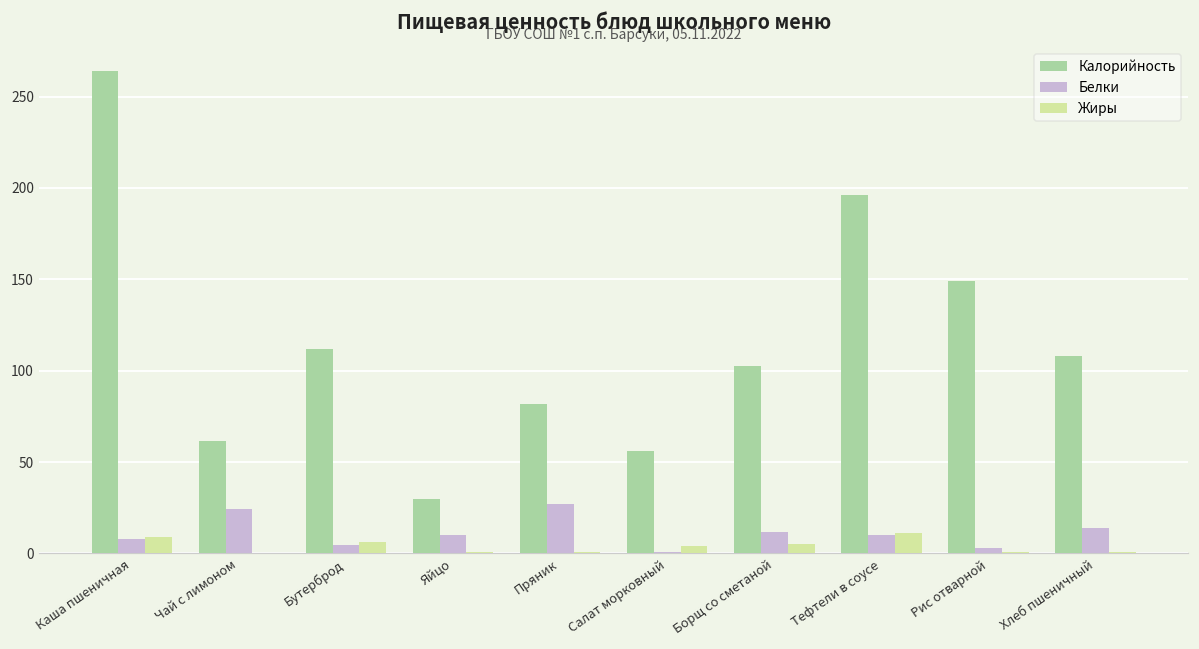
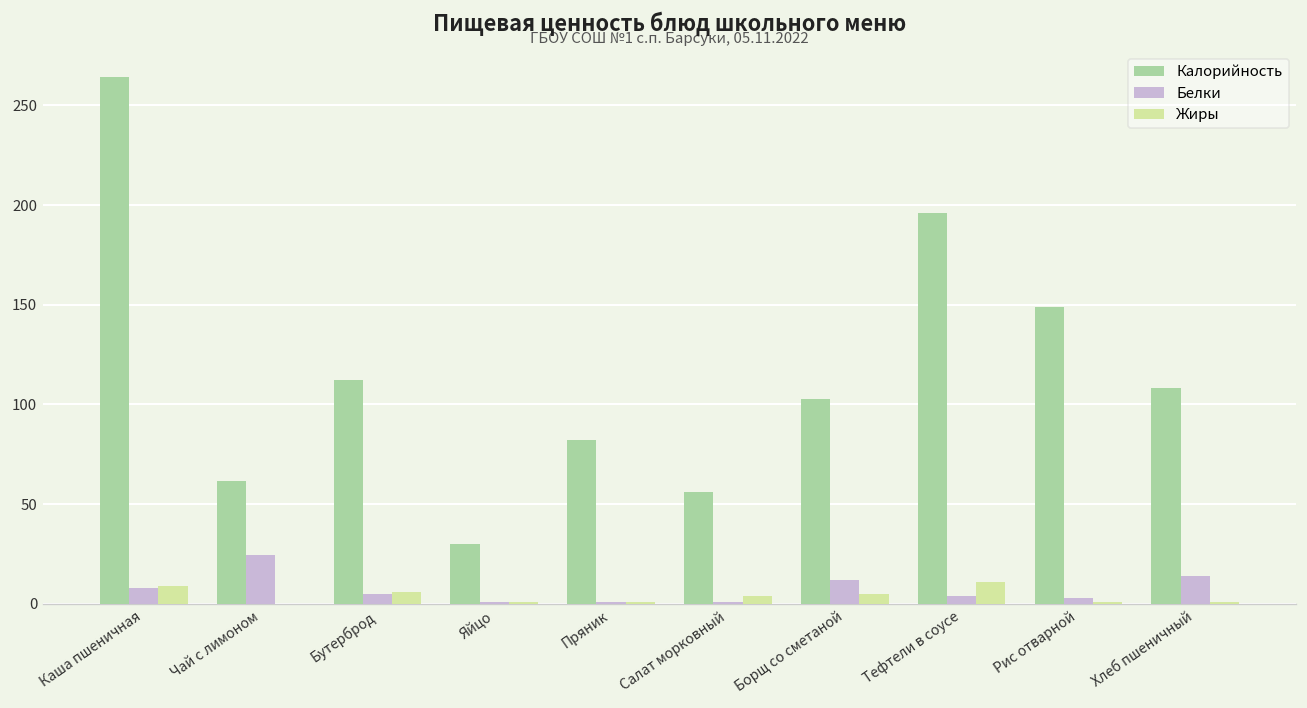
Белки, Яйцо: 10 -> 1
Белки, Пряник: 27 -> 1
Белки, Тефтели в соусе: 10 -> 4
